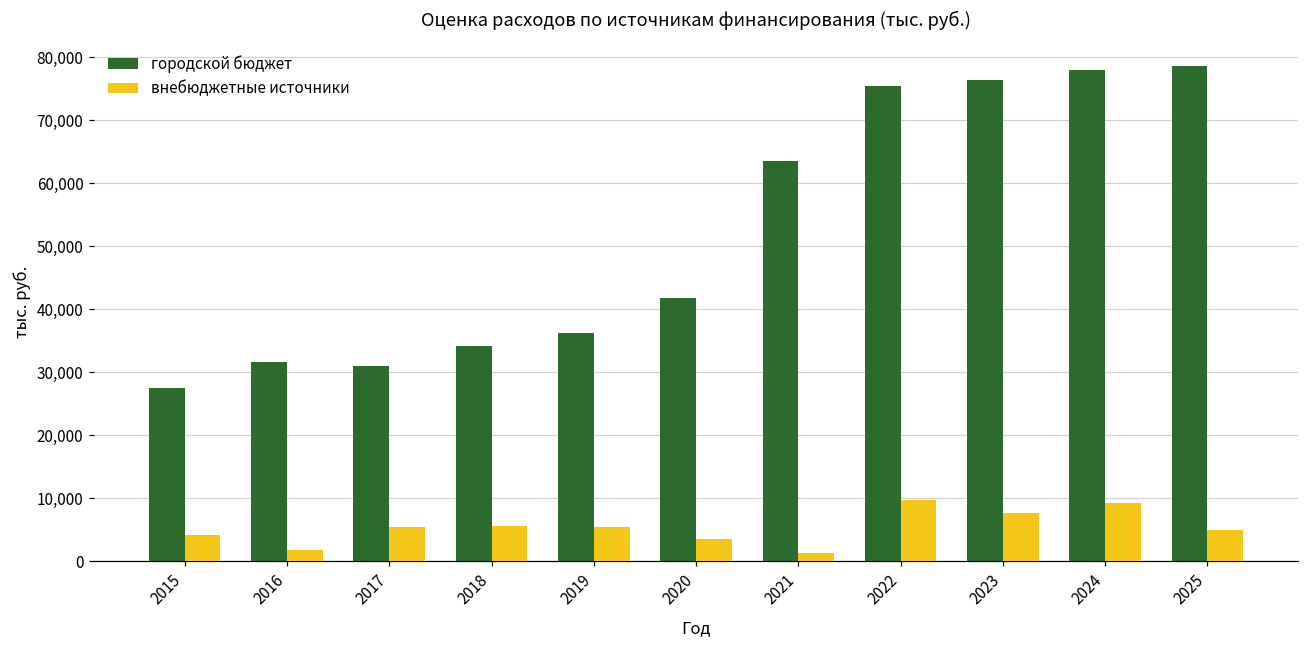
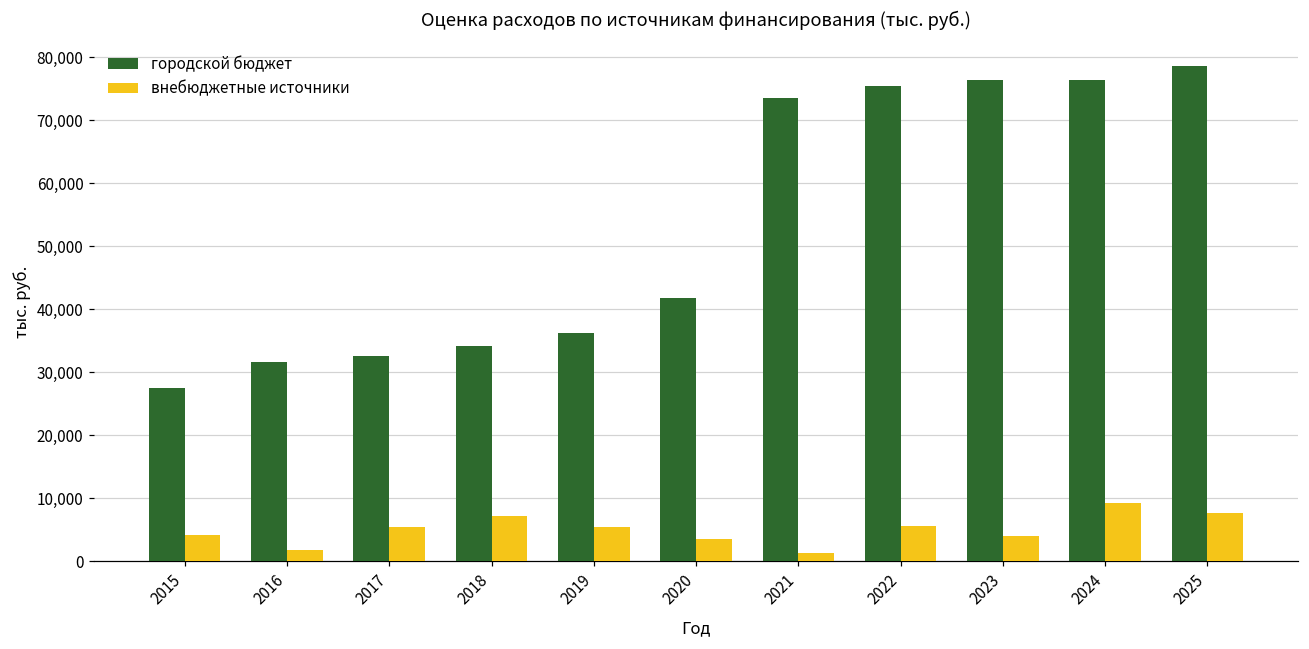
городской бюджет, 2017: 31,000 -> 33,000
внебюджетные источники, 2018: 6,000 -> 7,000
городской бюджет, 2021: 64,000 -> 74,000
внебюджетные источники, 2022: 10,000 -> 6,000
внебюджетные источники, 2023: 8,000 -> 4,000
городской бюджет, 2024: 78,000 -> 76,000
внебюджетные источники, 2025: 5,000 -> 8,000
